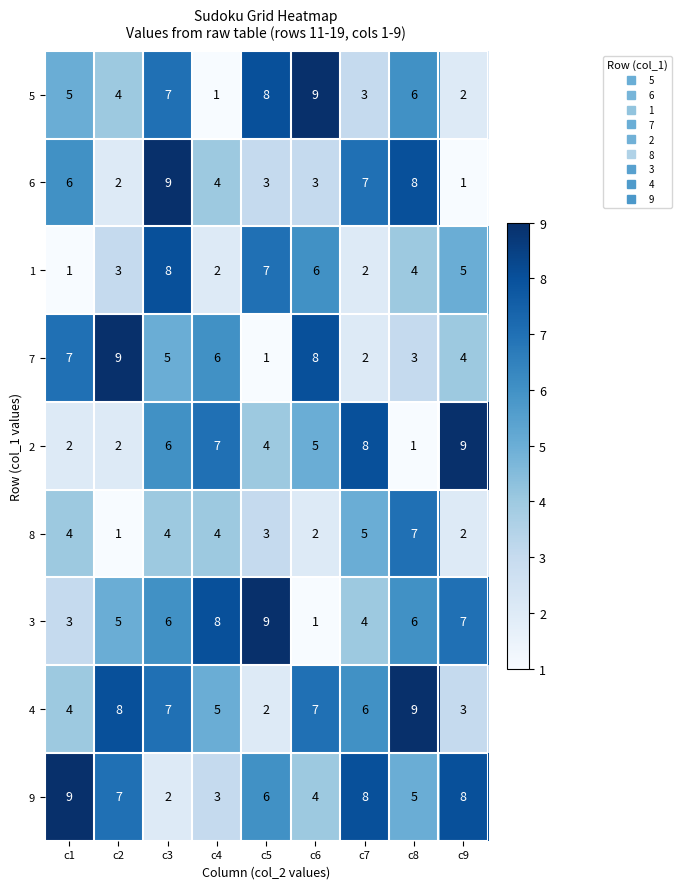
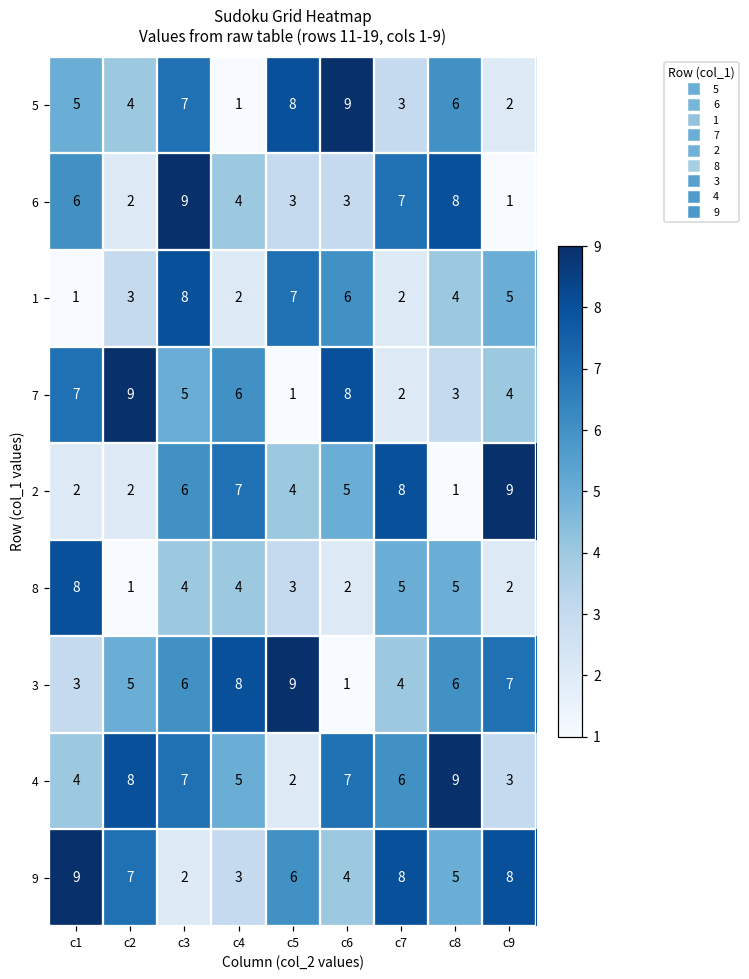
8, c1: 4 -> 8
8, c8: 7 -> 5
